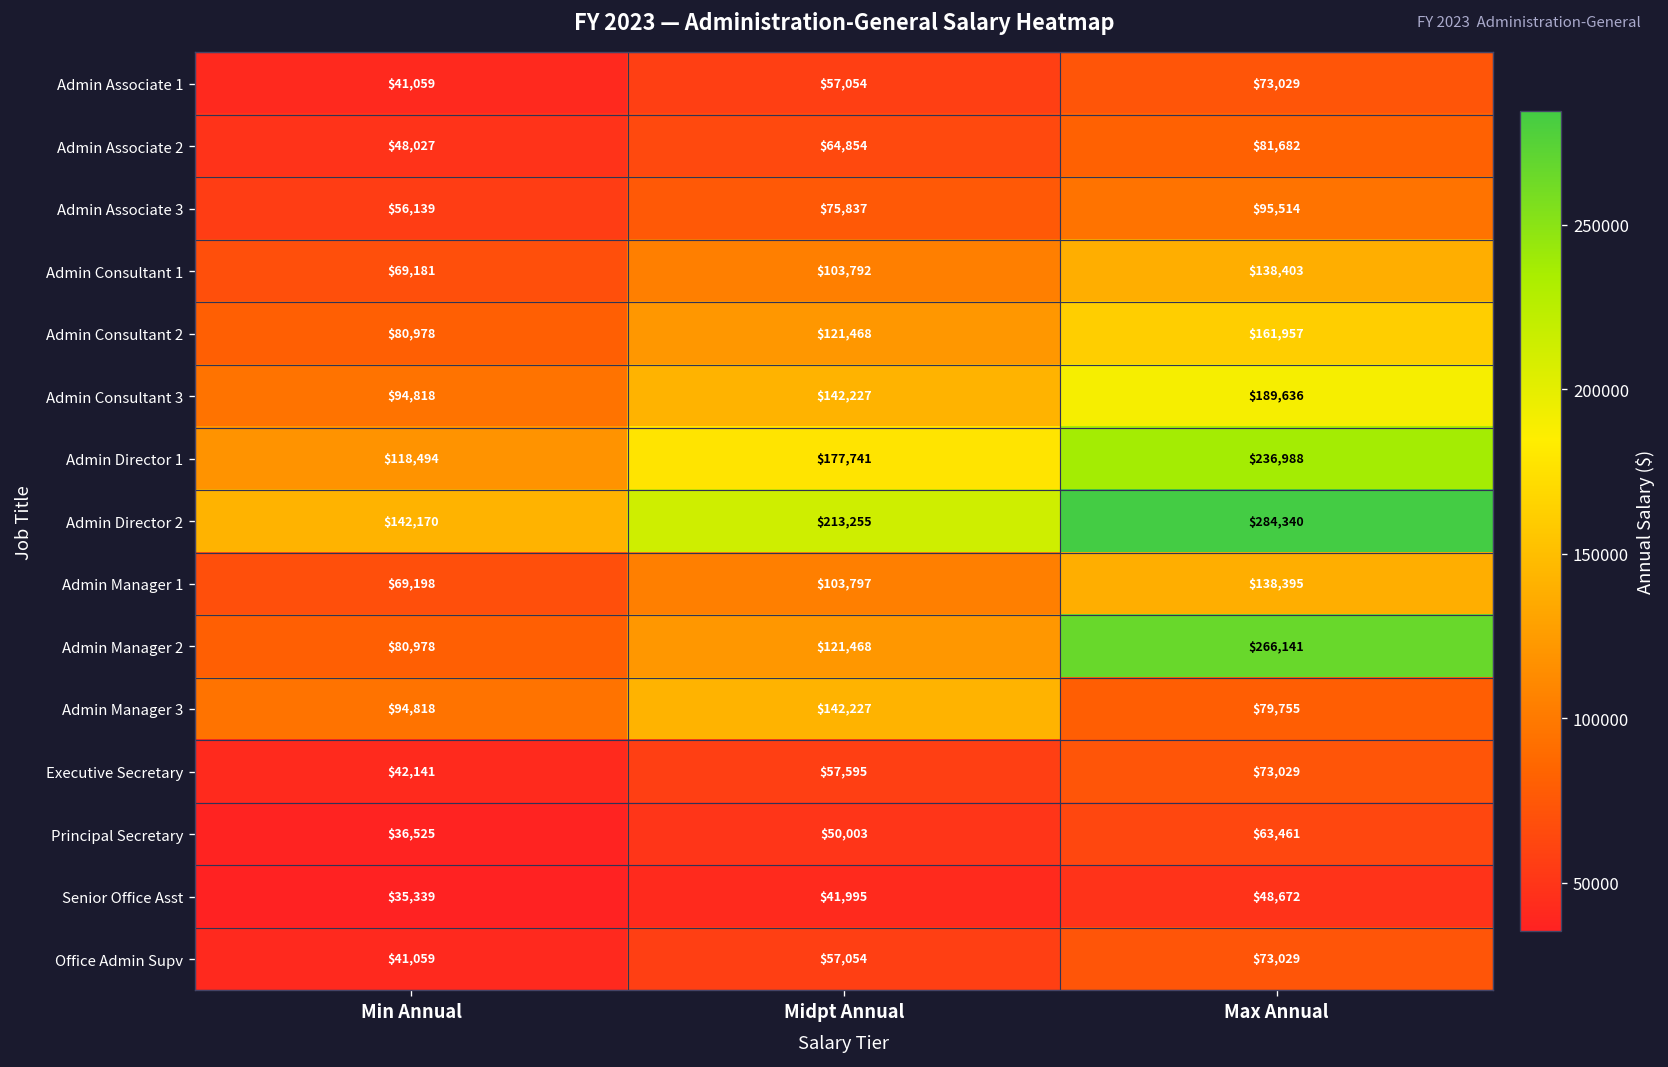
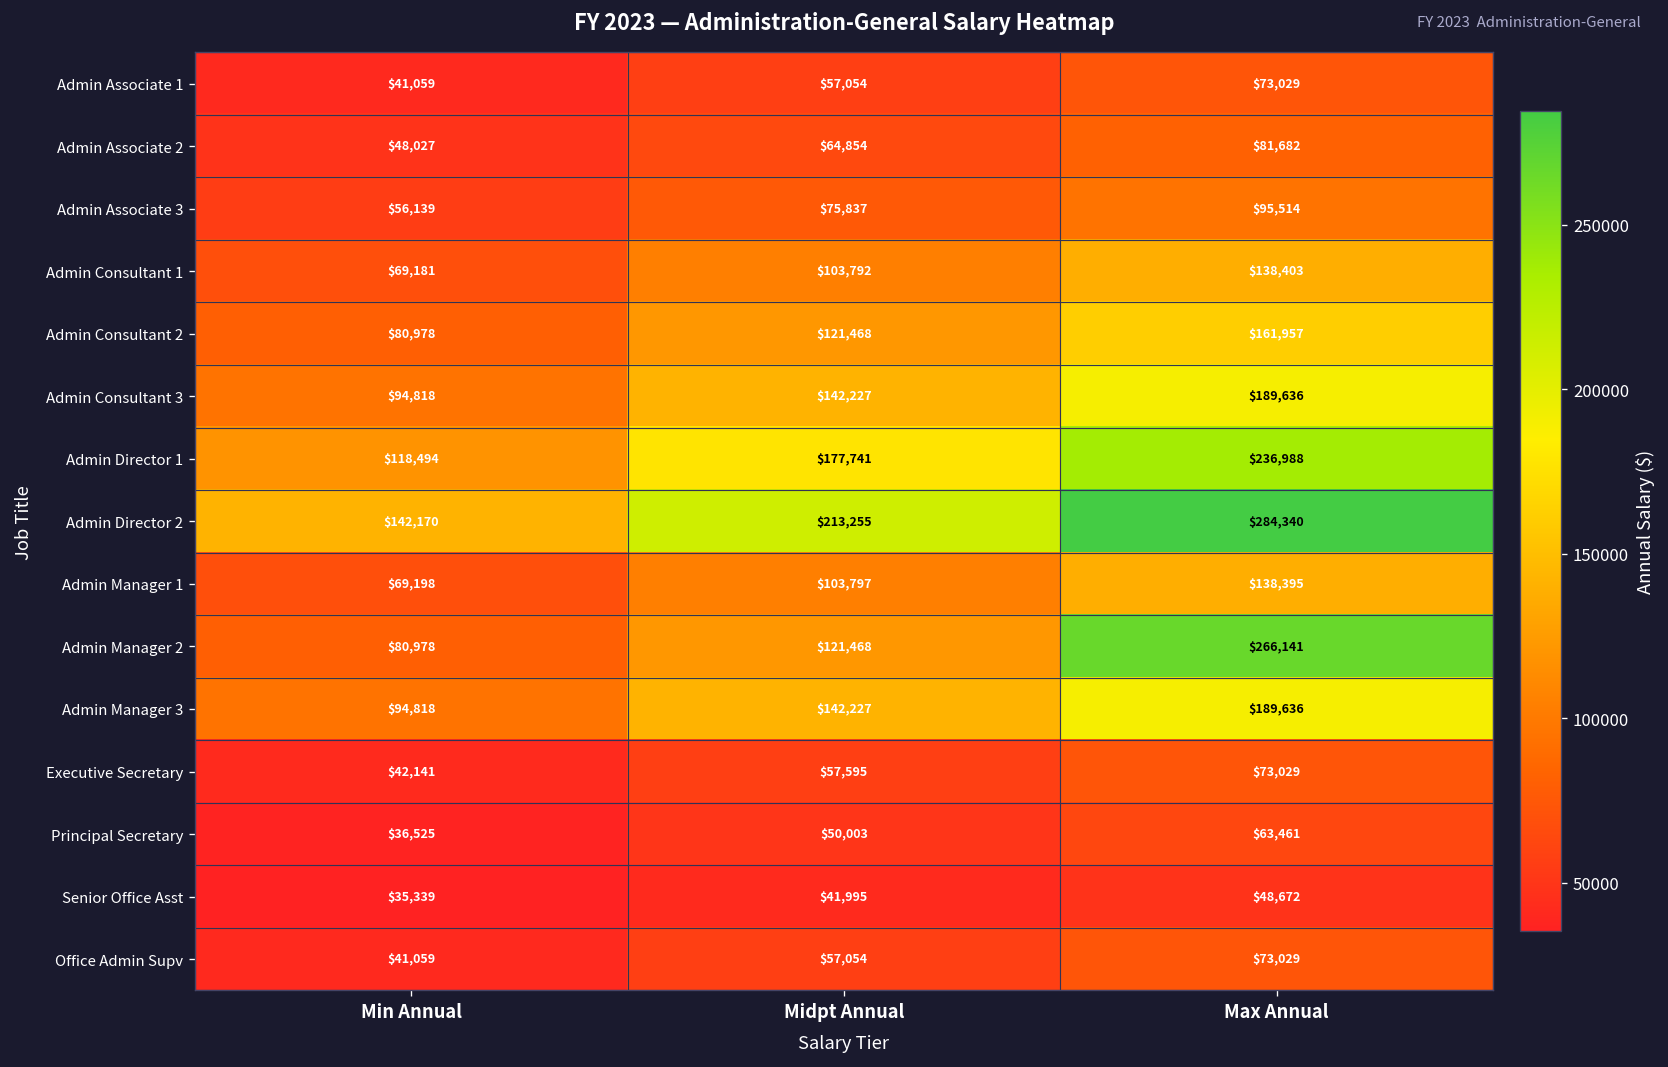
Admin Manager 3, Max Annual: $79,755 -> $189,636
